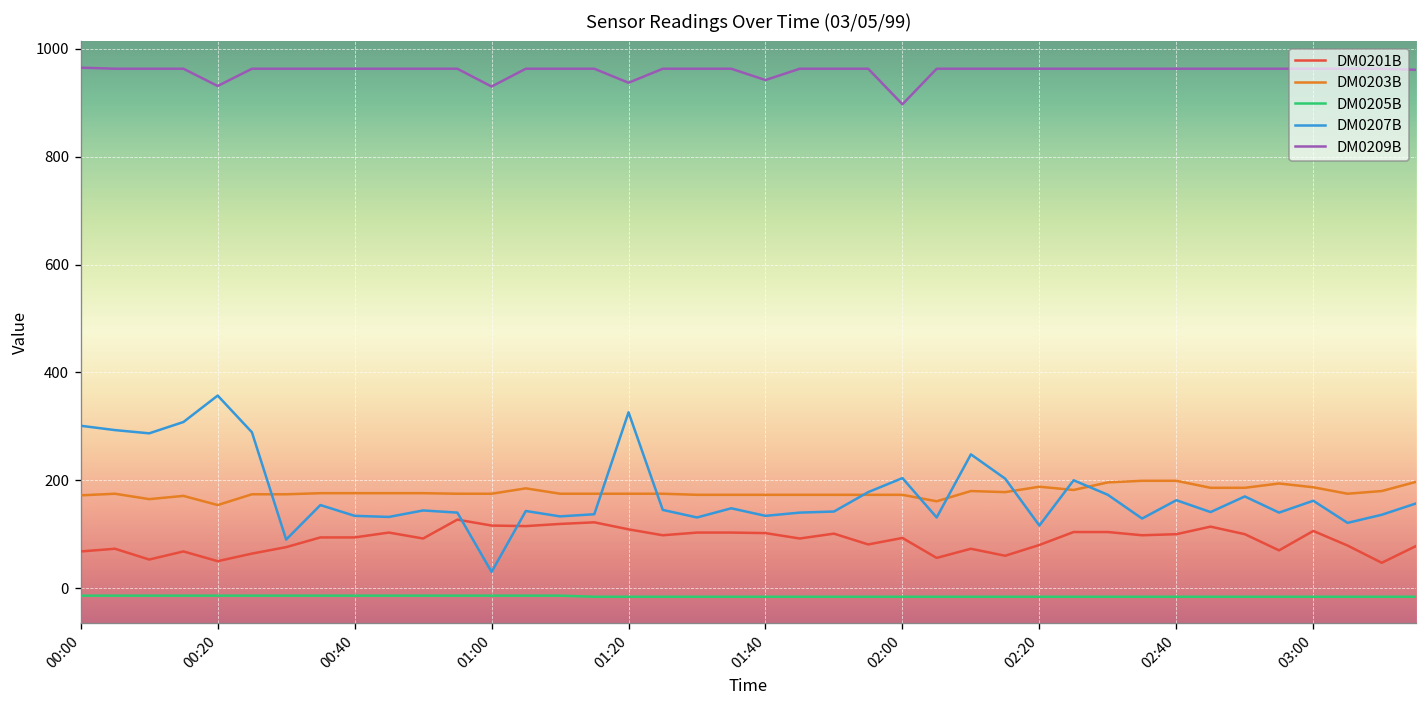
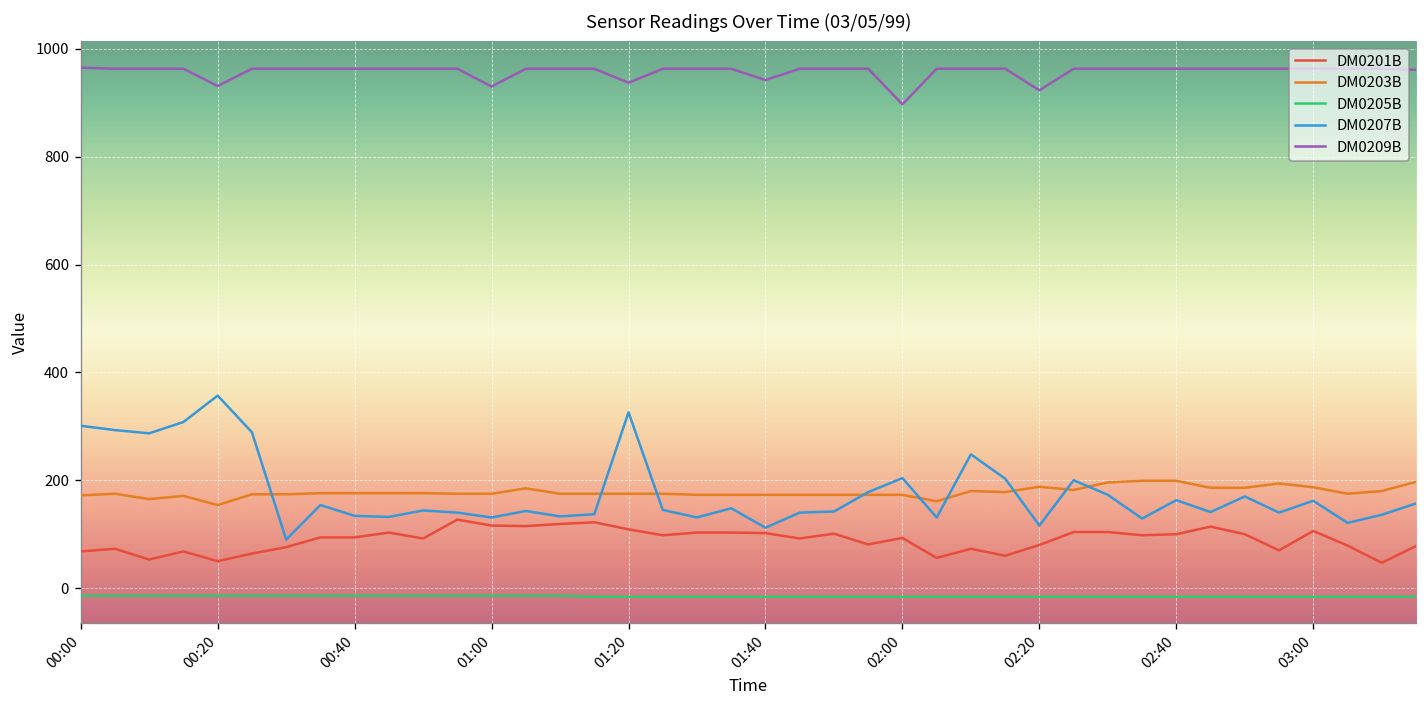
DM0207B, 01:00: 30 -> 130
DM0207B, 01:40: 130 -> 110
DM0209B, 02:20: 960 -> 920
